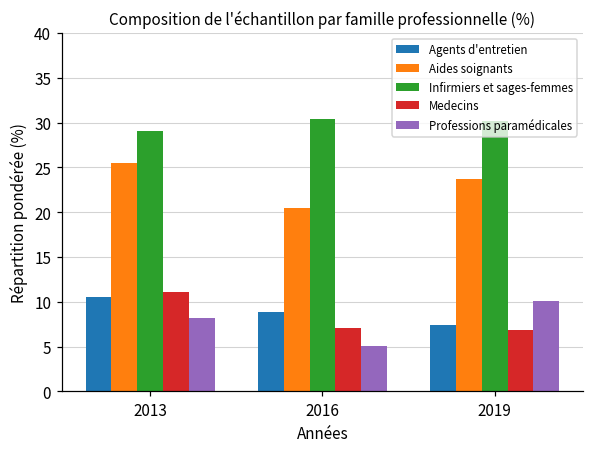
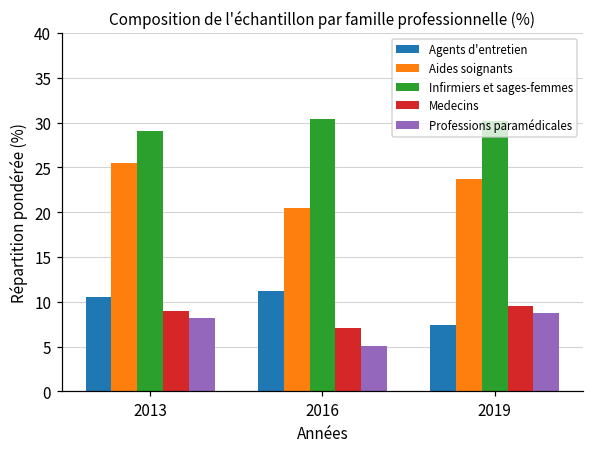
Medecins, 2013: 11 -> 9
Agents d'entretien, 2016: 9 -> 11
Medecins, 2019: 7 -> 10
Professions paramédicales, 2019: 10 -> 9
